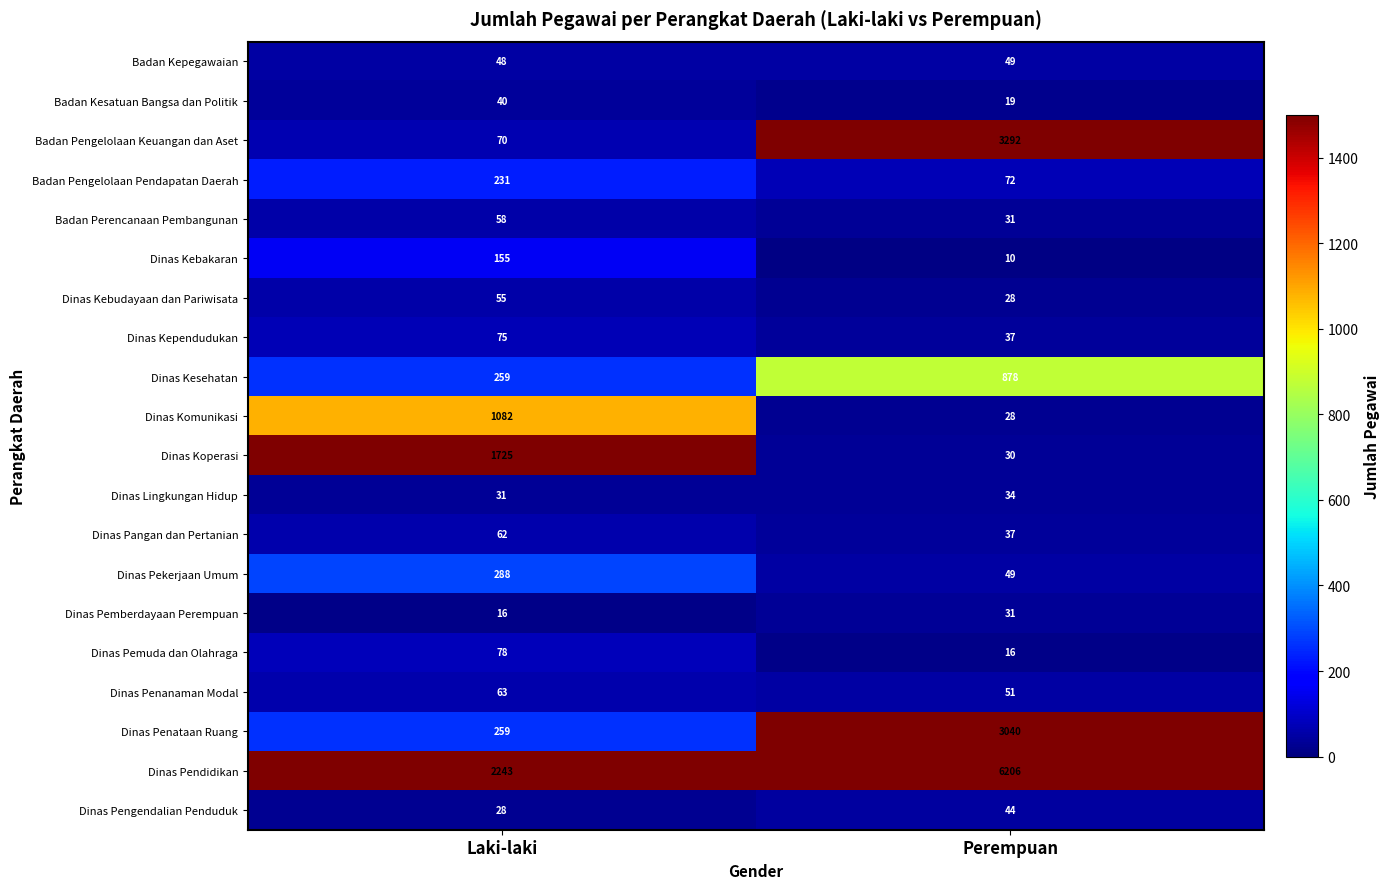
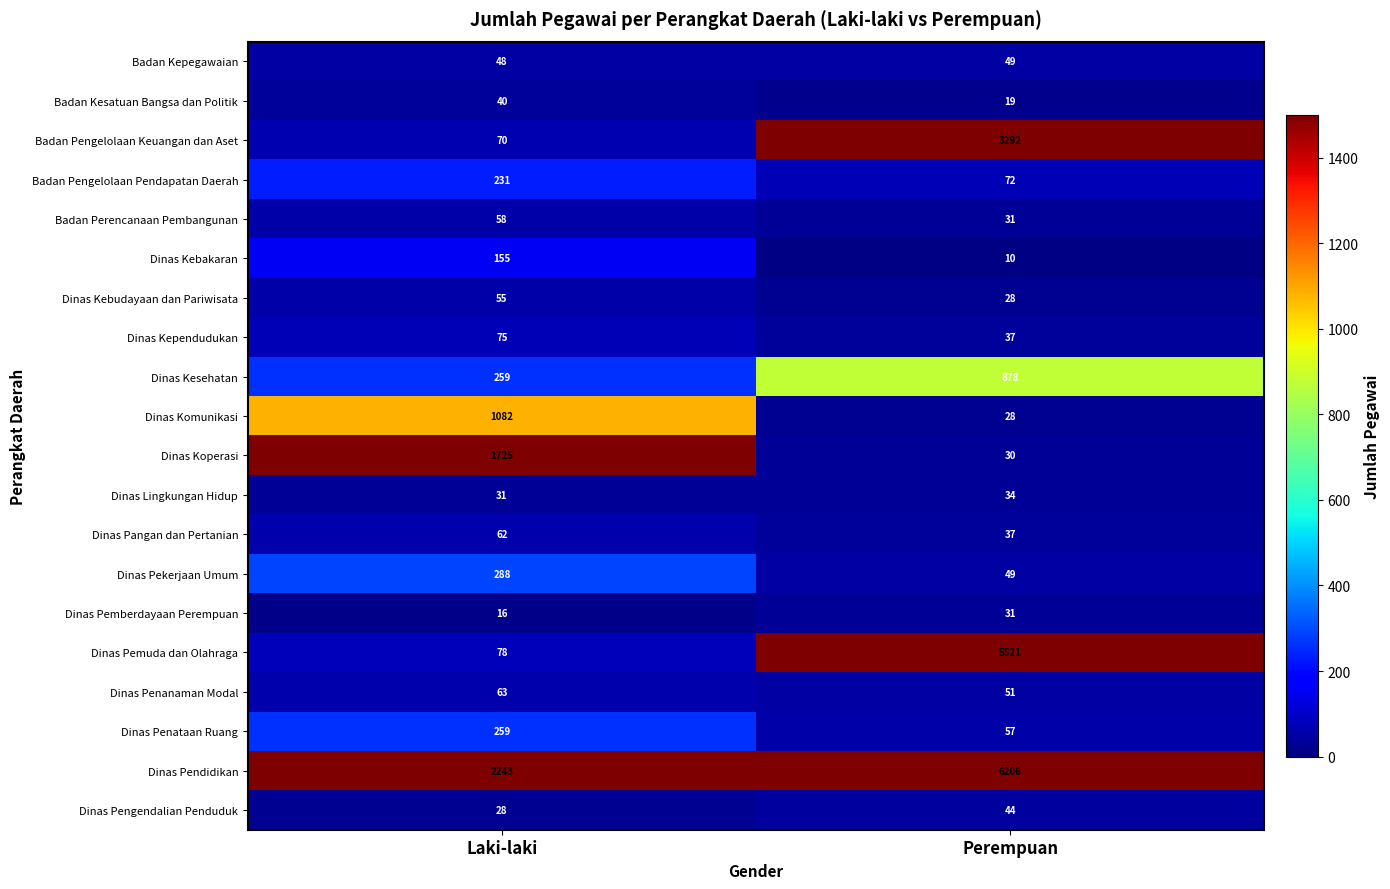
Dinas Pemuda dan Olahraga, Perempuan: 16 -> 5521
Dinas Penataan Ruang, Perempuan: 3040 -> 57
